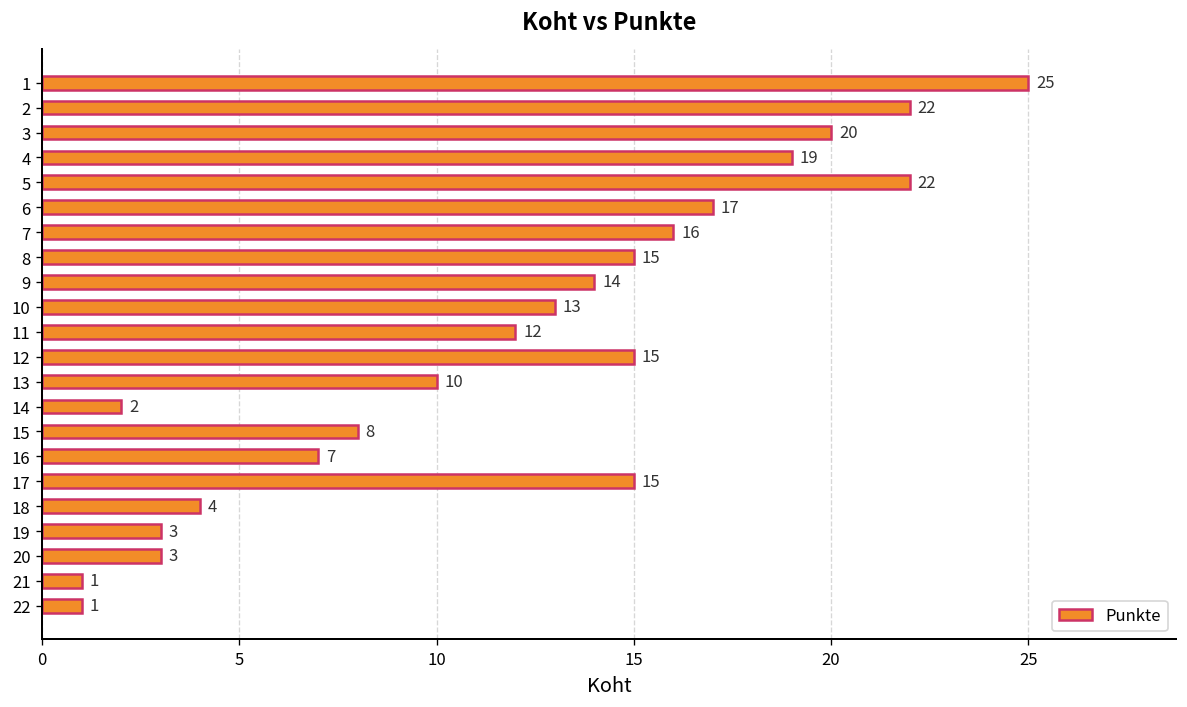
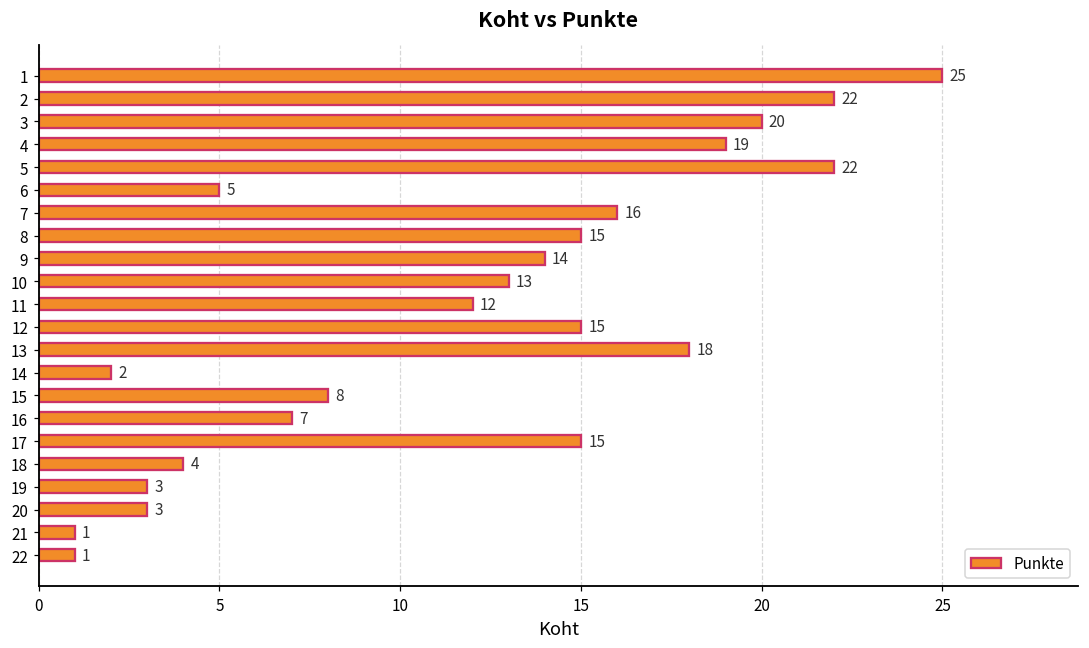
6: 17 -> 5
13: 10 -> 18
